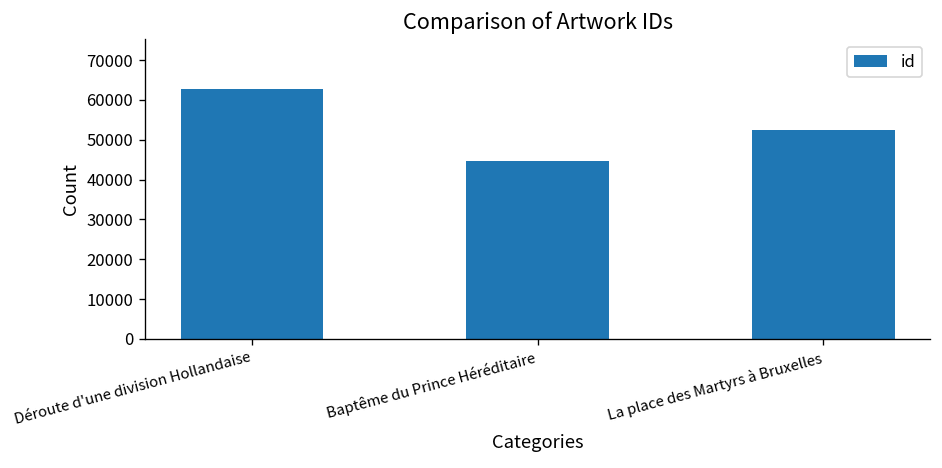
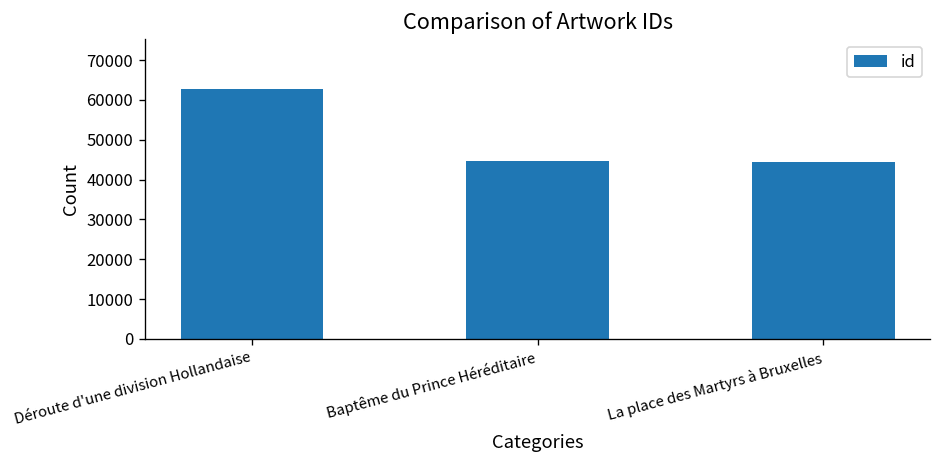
La place des Martyrs à Bruxelles: 53000 -> 44000
